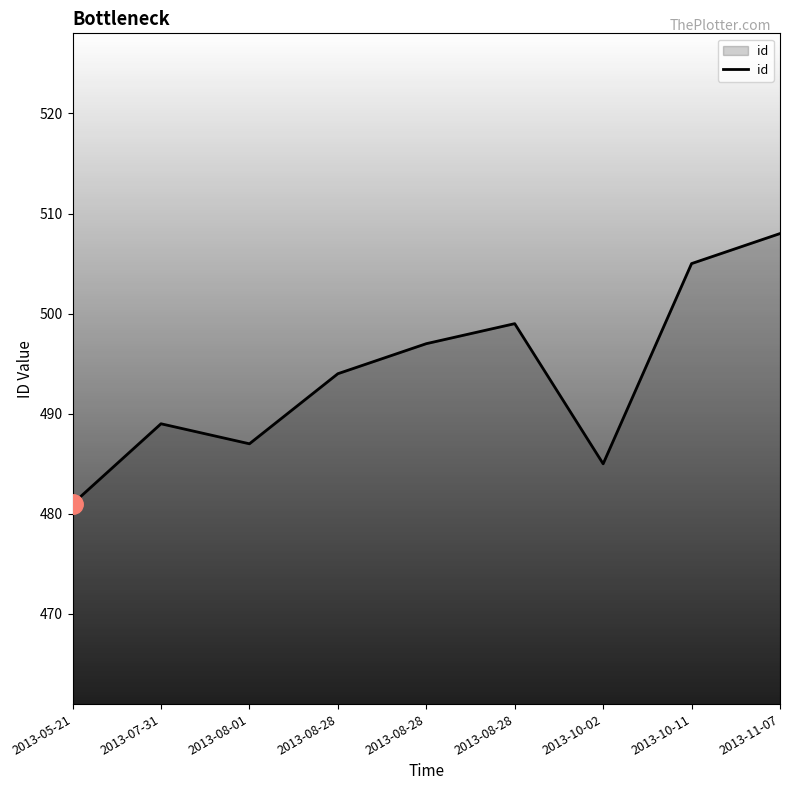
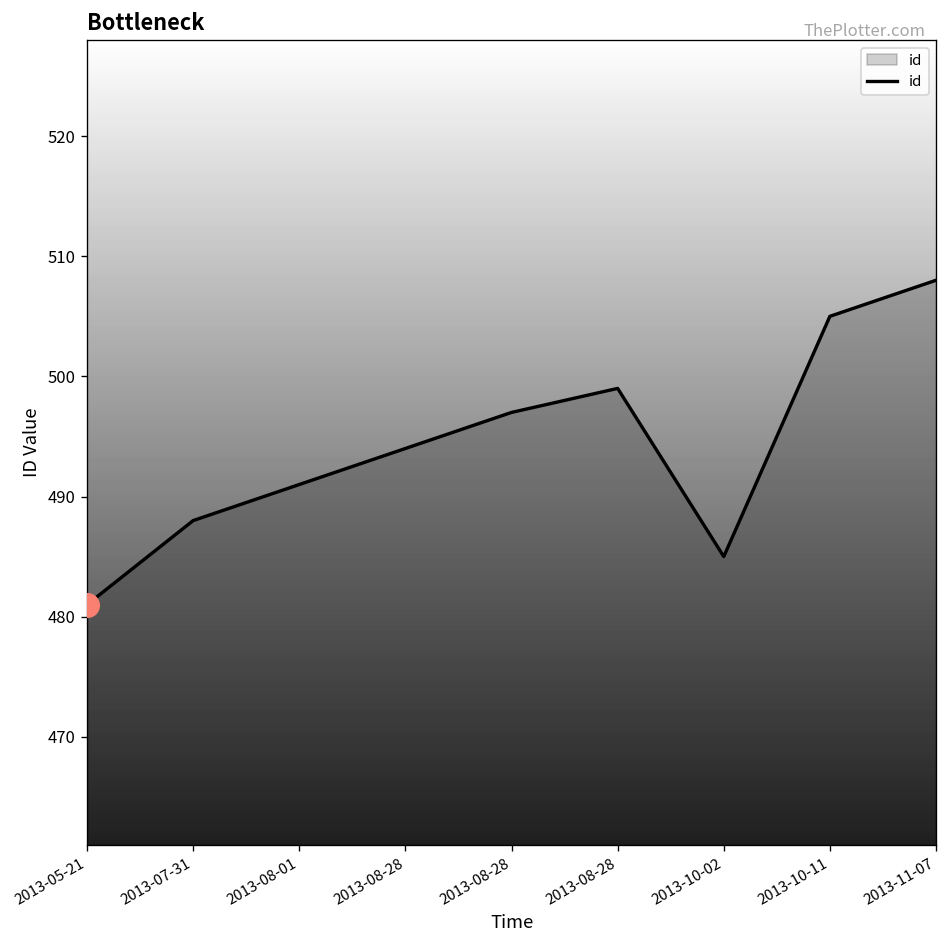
id, 2013-07-31: 489 -> 488
id, 2013-08-01: 487 -> 491
